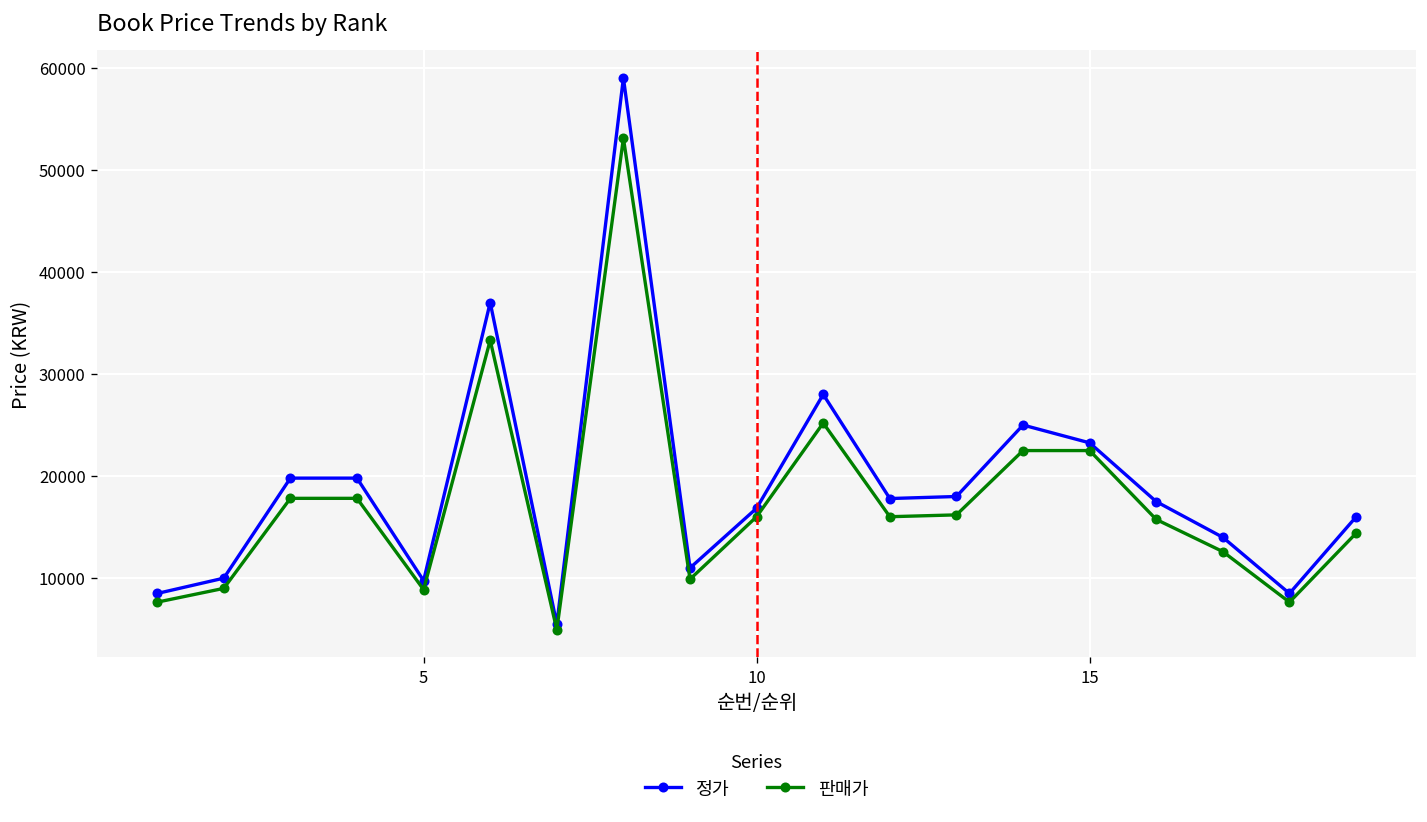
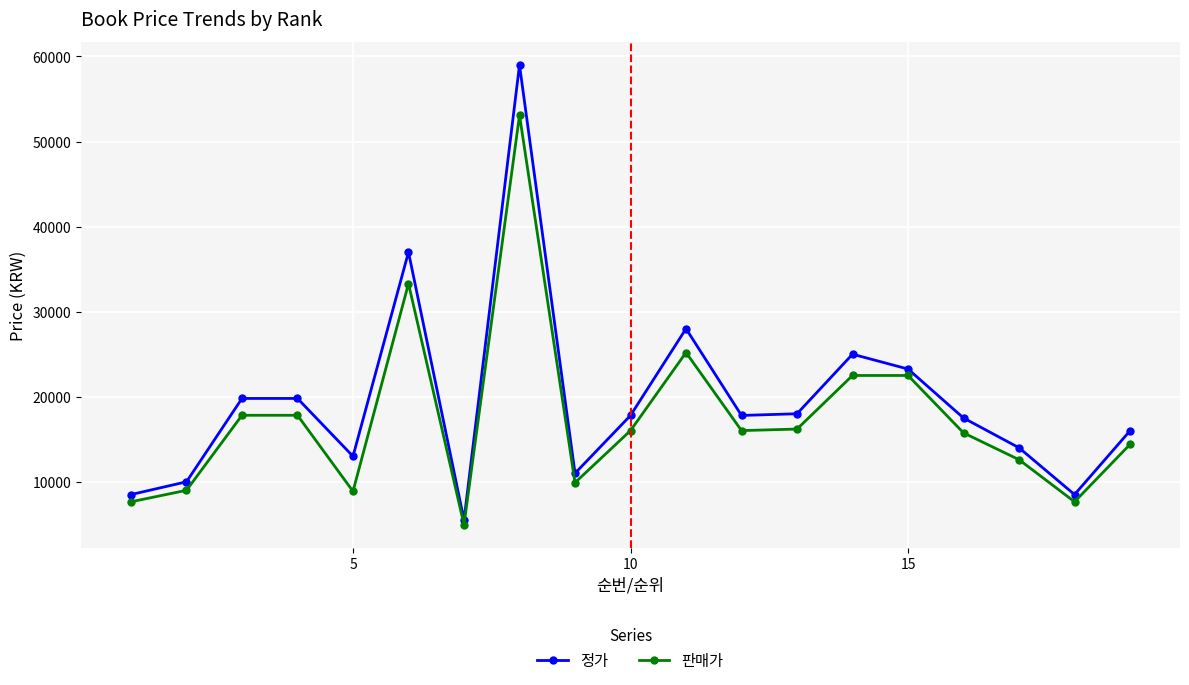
정가, 5: 10000 -> 13000
정가, 10: 17000 -> 18000
